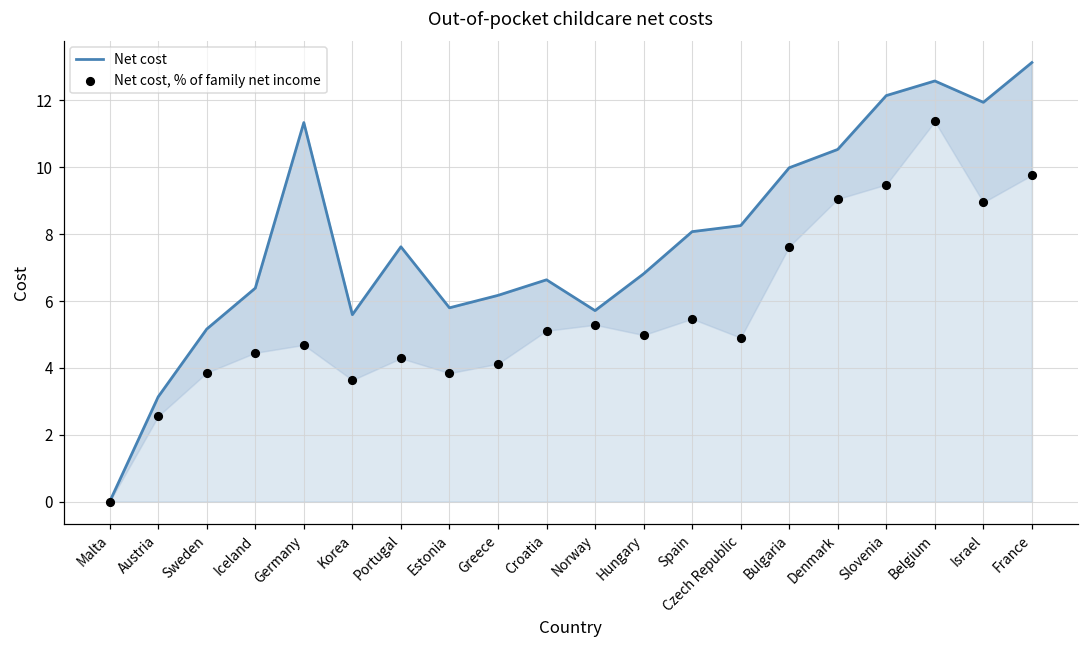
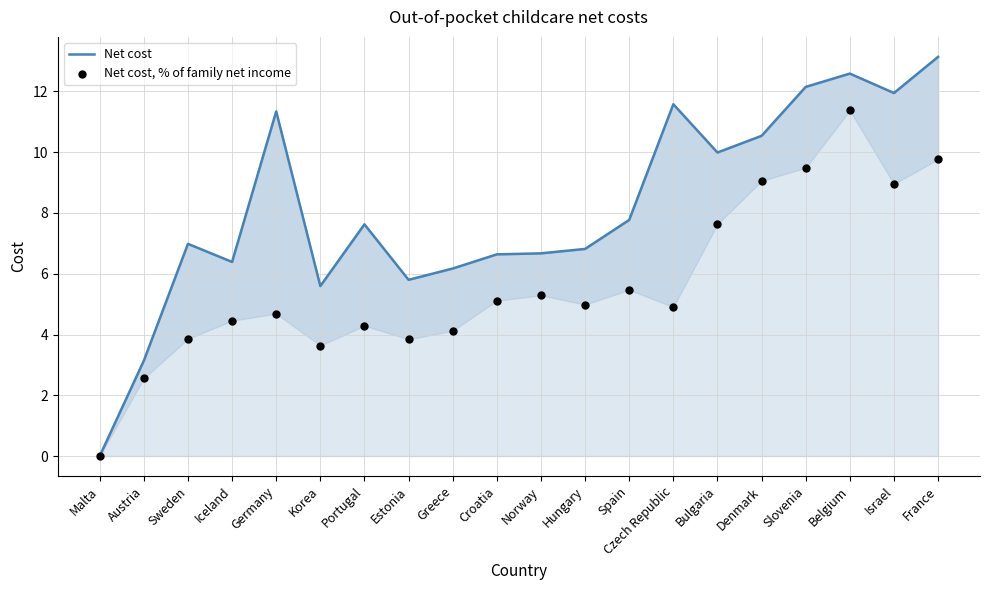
Net cost, Sweden: 5.2 -> 7.0
Net cost, Norway: 5.7 -> 6.7
Net cost, Spain: 8.1 -> 7.8
Net cost, Czech Republic: 8.3 -> 11.6
